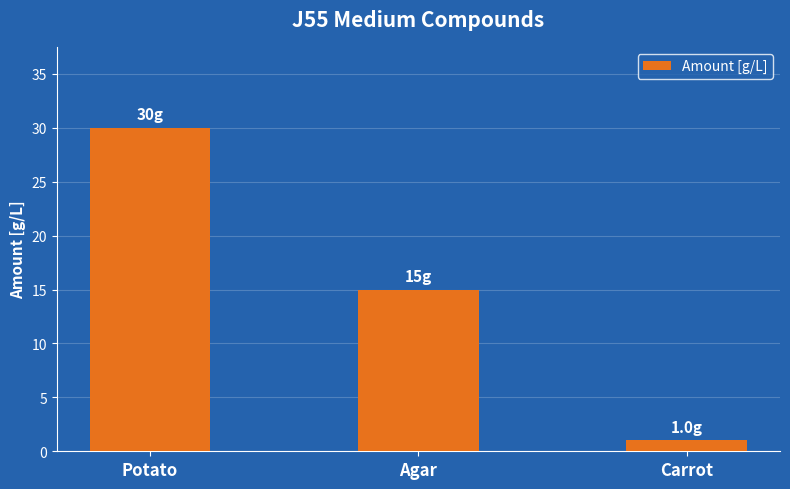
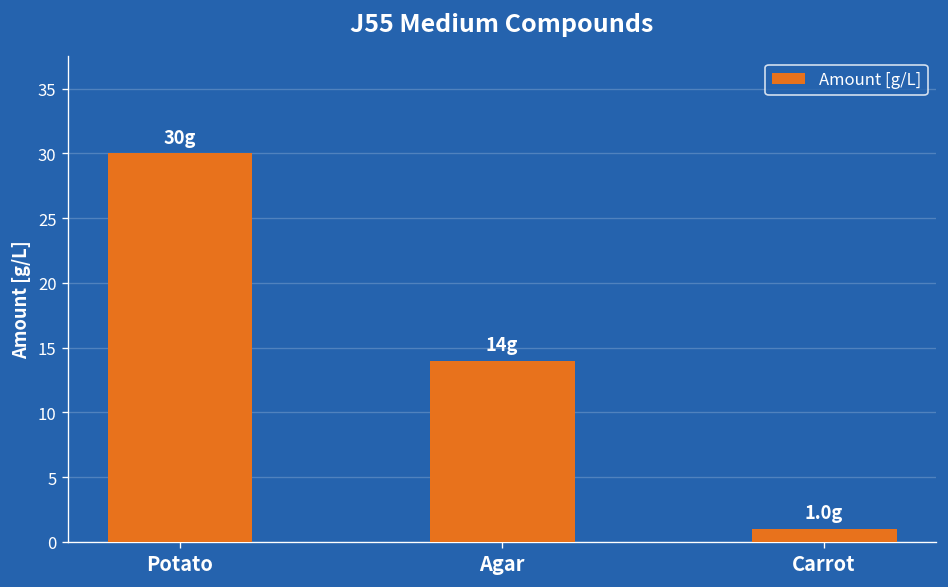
Agar: 15g -> 14g
